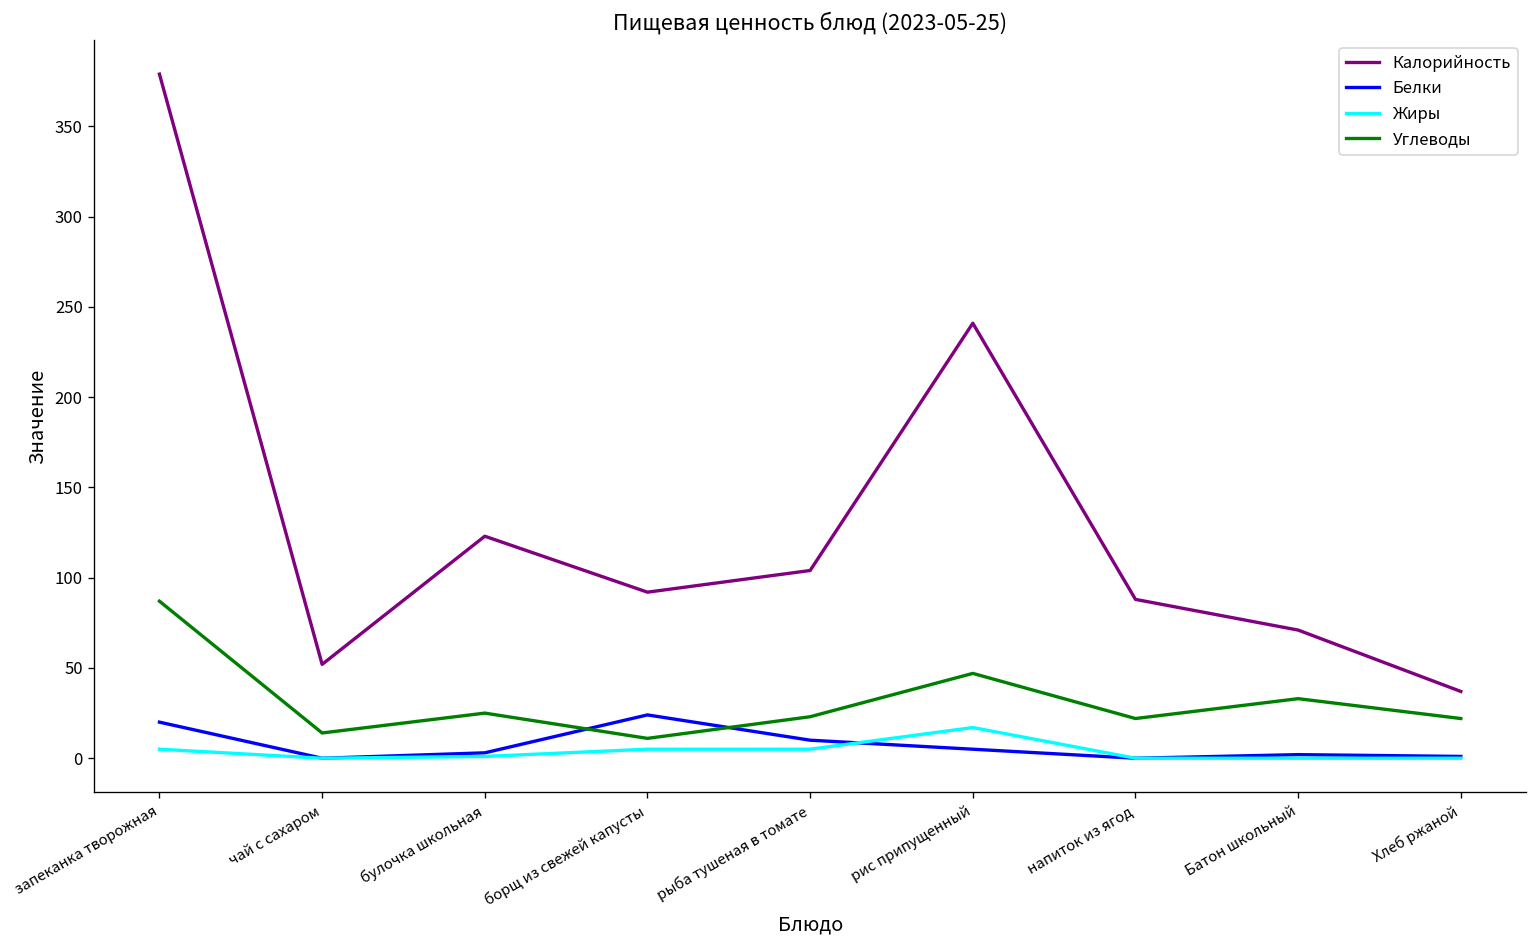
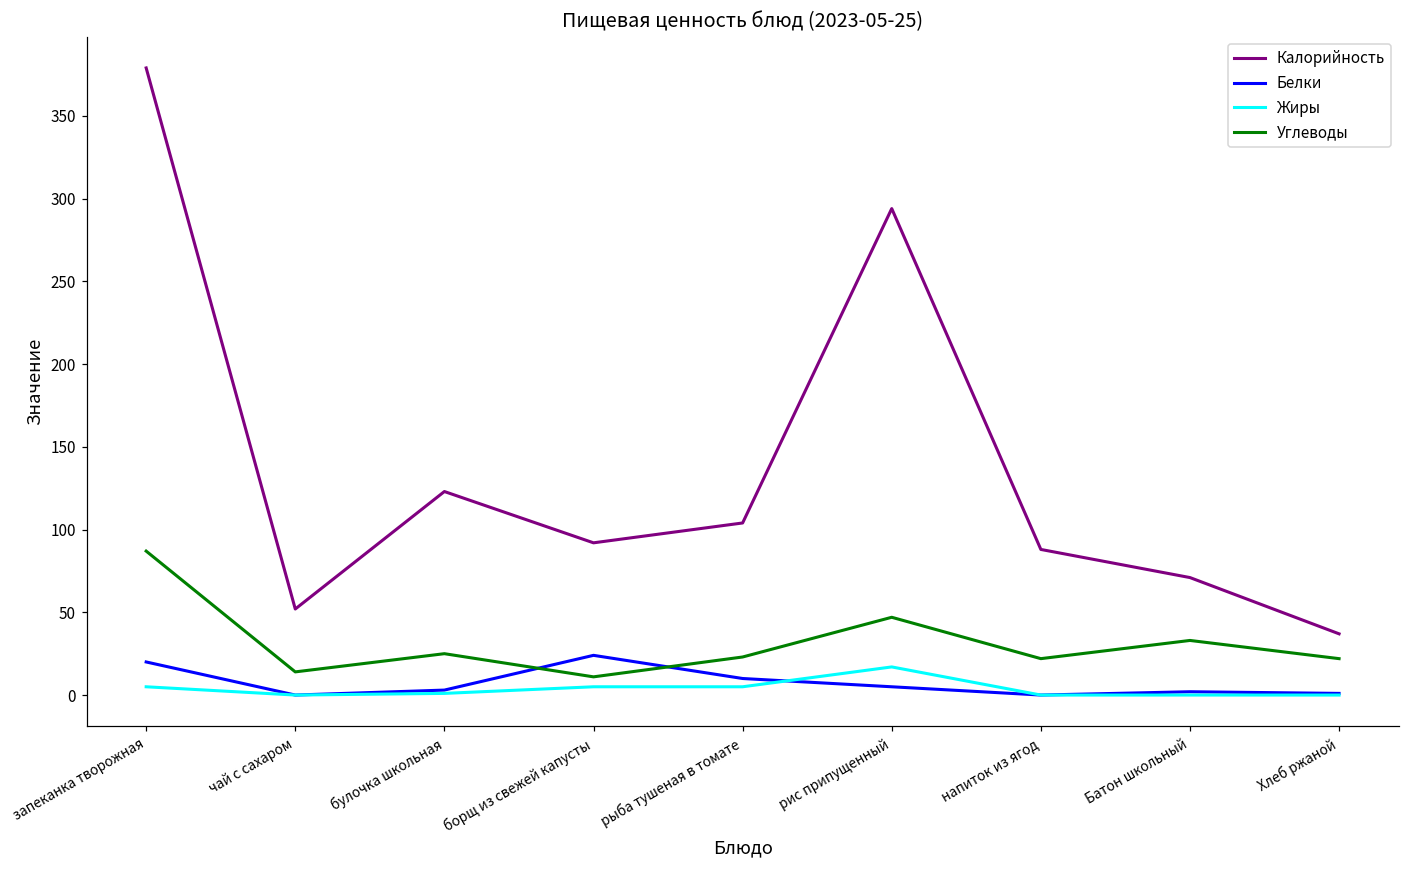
Калорийность, рис припущенный: 241 -> 294
